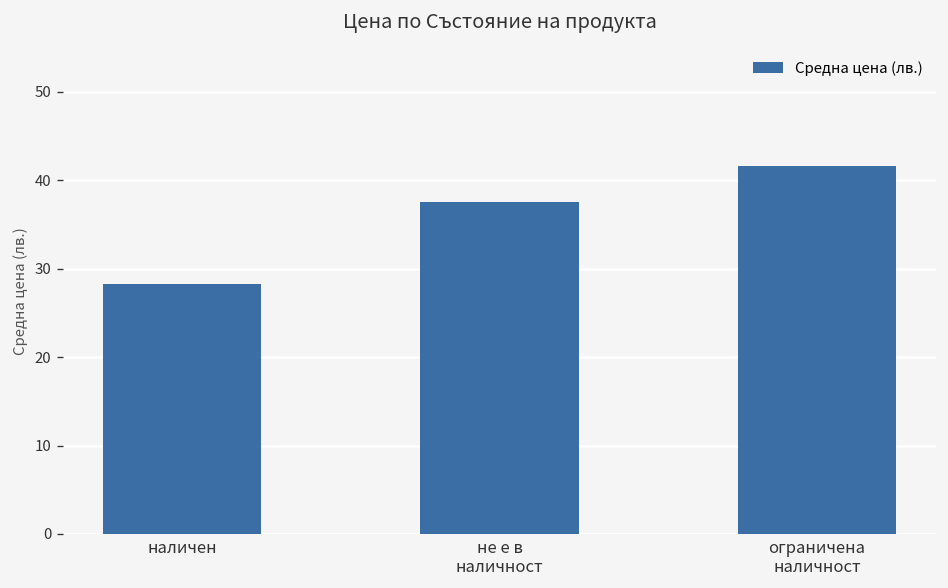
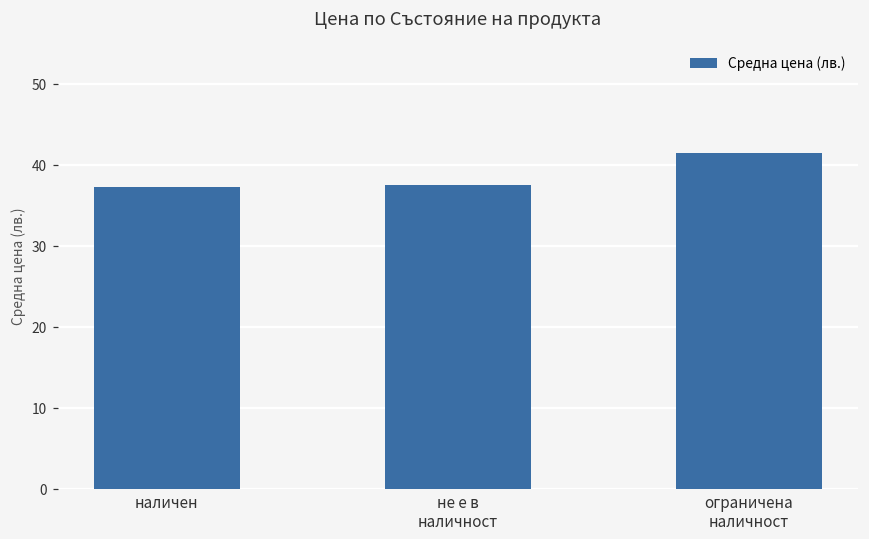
наличен: 28 -> 37
